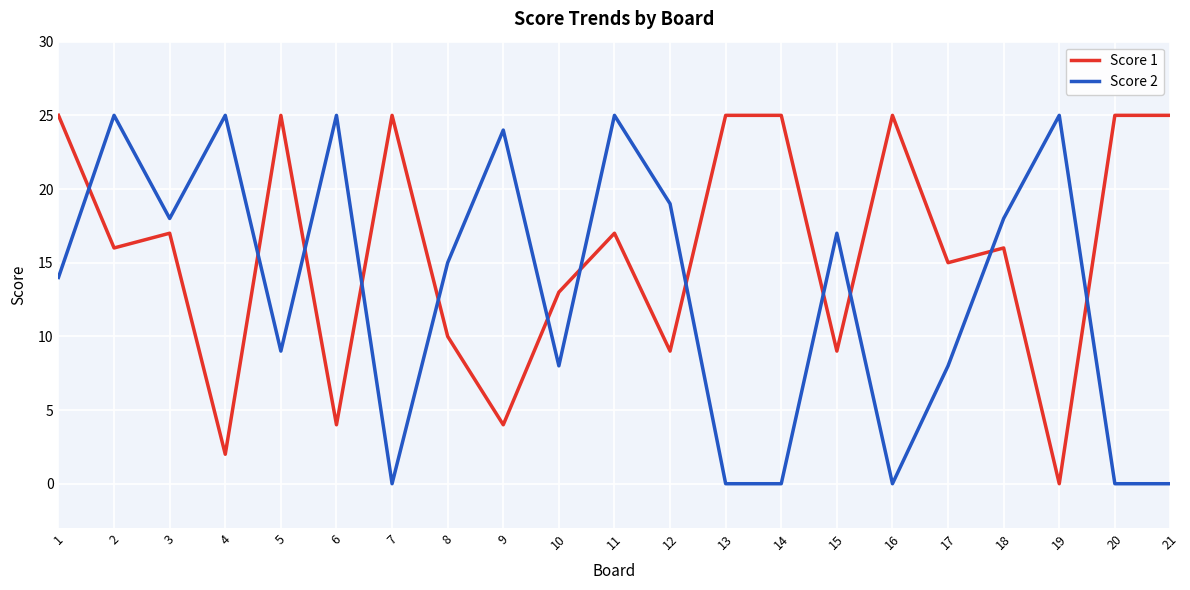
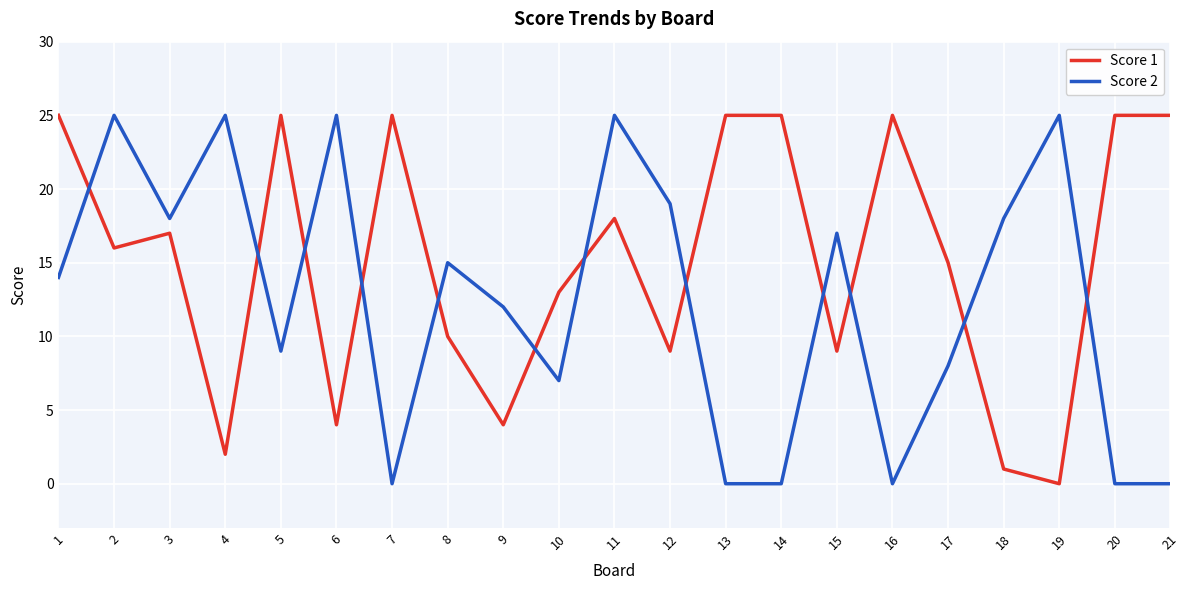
Score 2, 9: 24 -> 12
Score 2, 10: 8 -> 7
Score 1, 11: 17 -> 18
Score 1, 18: 16 -> 1
